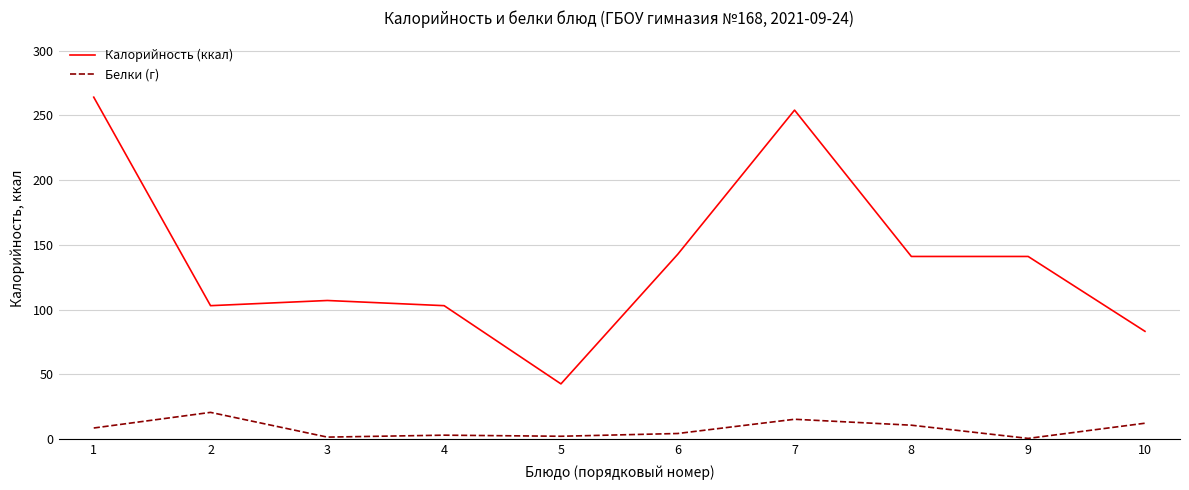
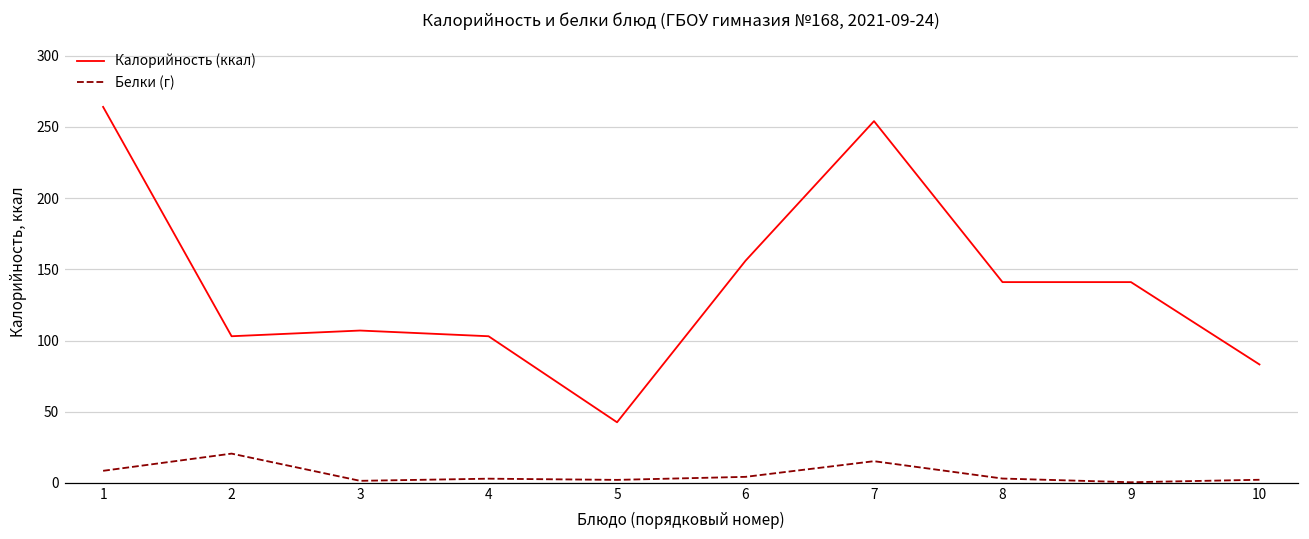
Калорийность (ккал), 6: 143 -> 156
Белки (г), 8: 11 -> 3
Белки (г), 10: 12 -> 2
